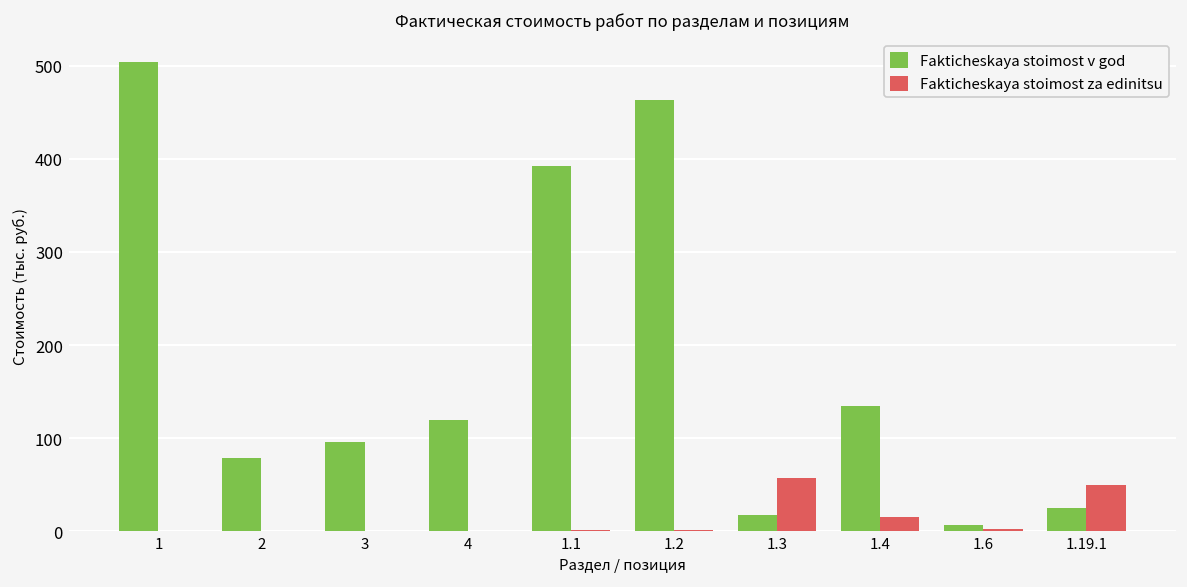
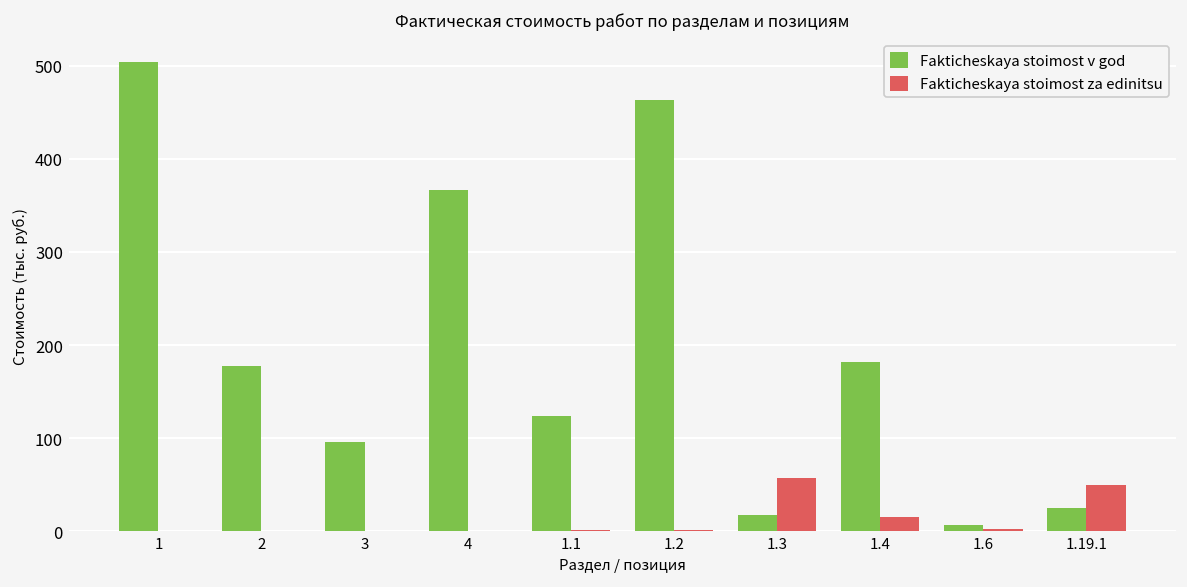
Fakticheskaya stoimost v god, 2: 80 -> 180
Fakticheskaya stoimost v god, 4: 120 -> 370
Fakticheskaya stoimost v god, 1.1: 390 -> 120
Fakticheskaya stoimost v god, 1.4: 130 -> 180
